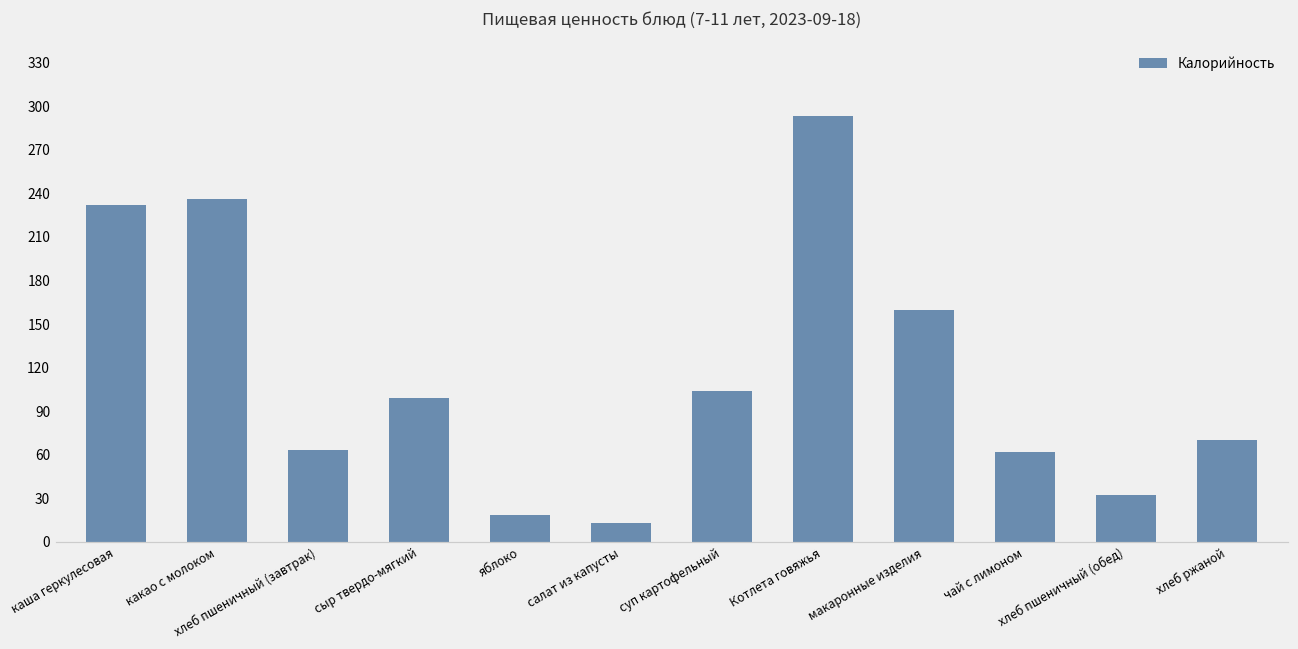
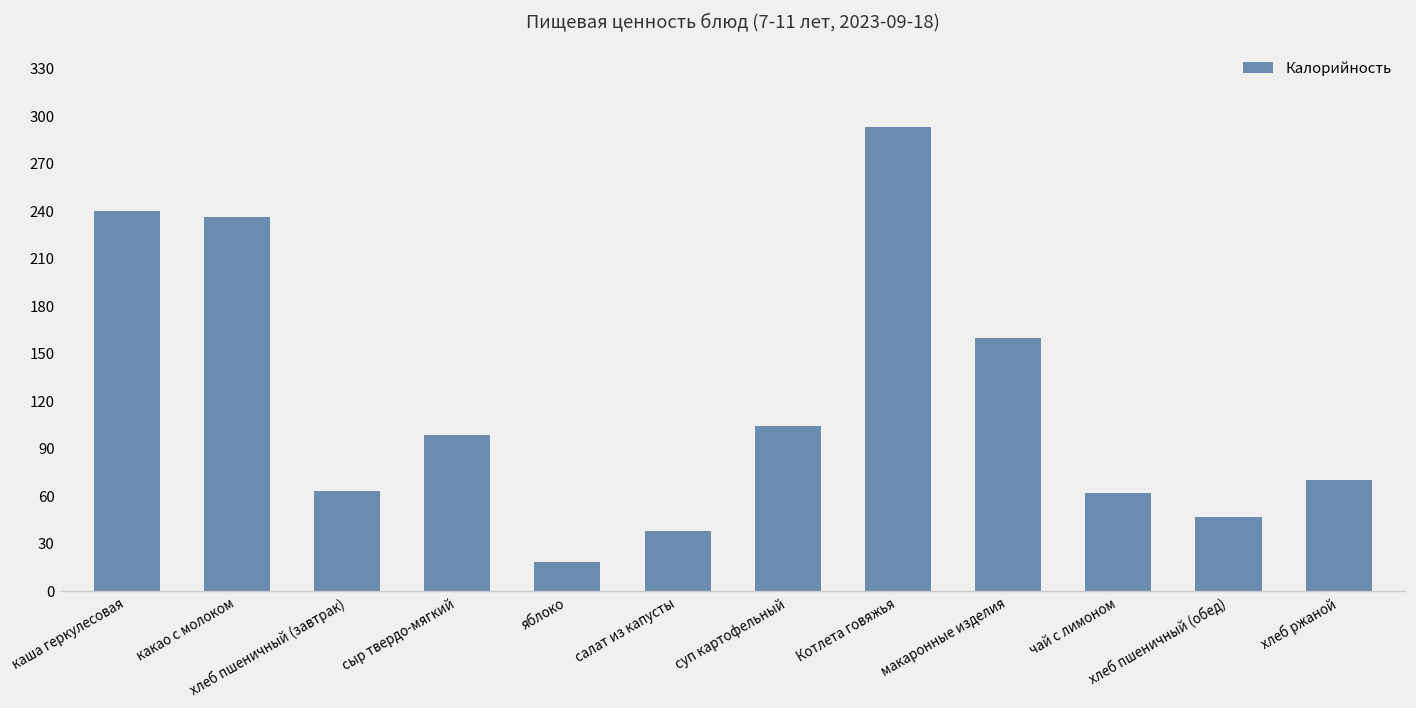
каша геркулесовая: 232 -> 240
салат из капусты: 13 -> 38
хлеб пшеничный (обед): 32 -> 47
